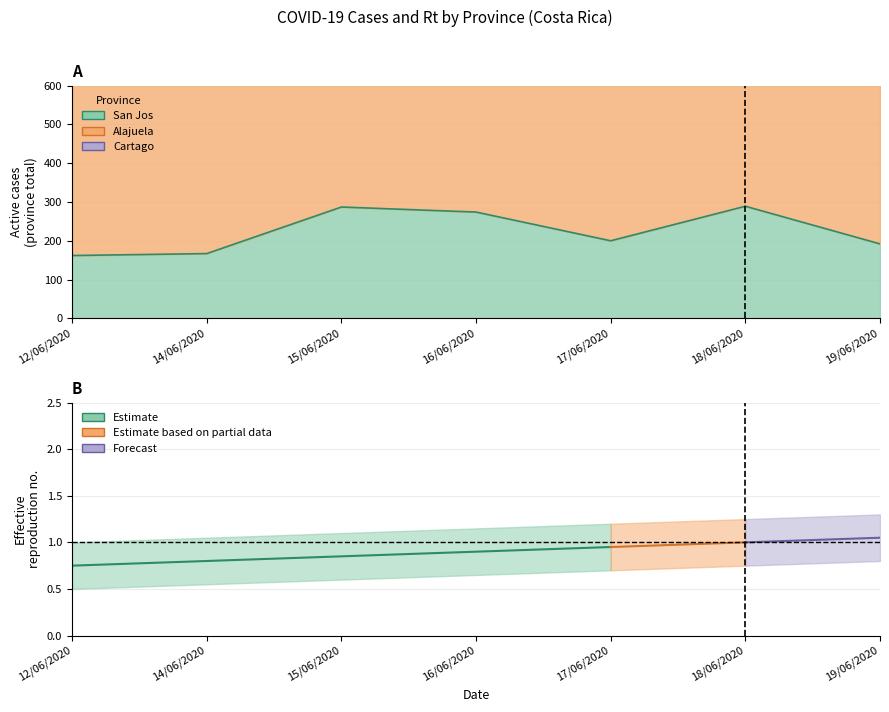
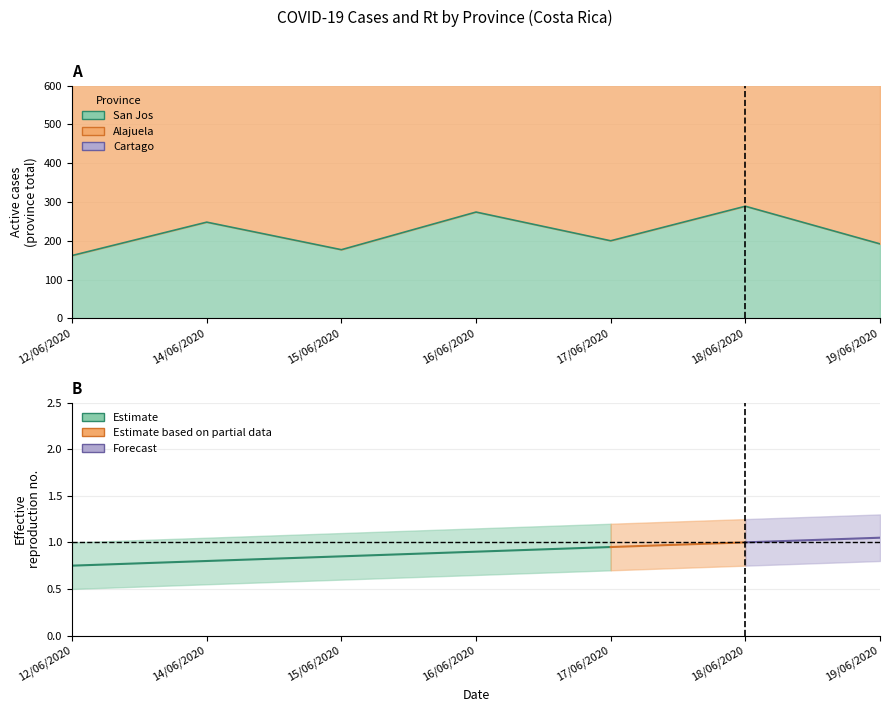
A, San Jos, 14/06/2020: 170 -> 250
A, San Jos, 15/06/2020: 290 -> 180
